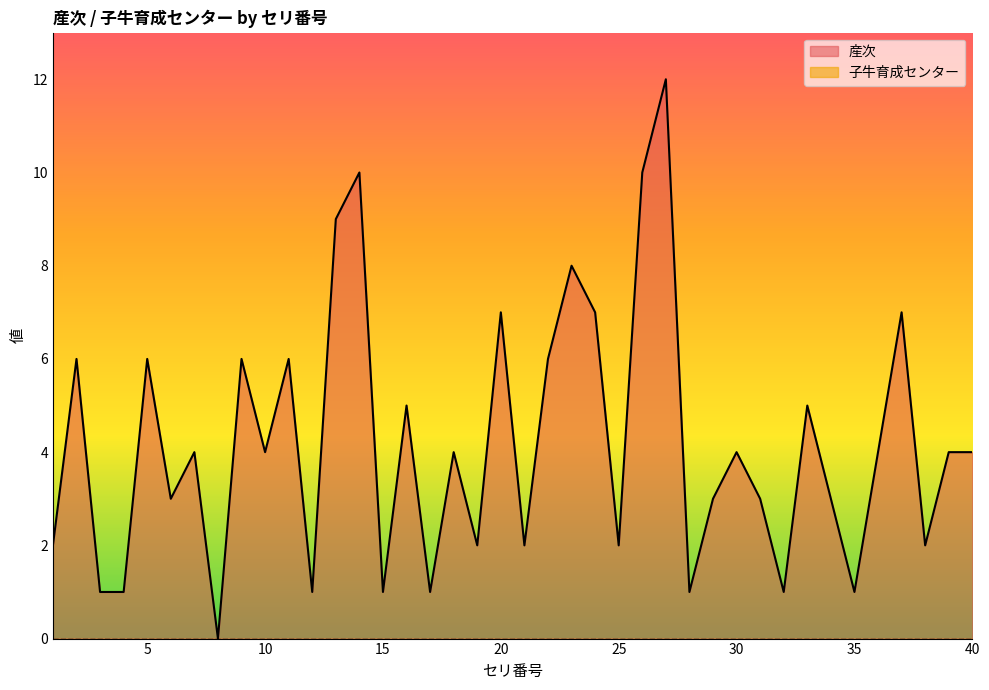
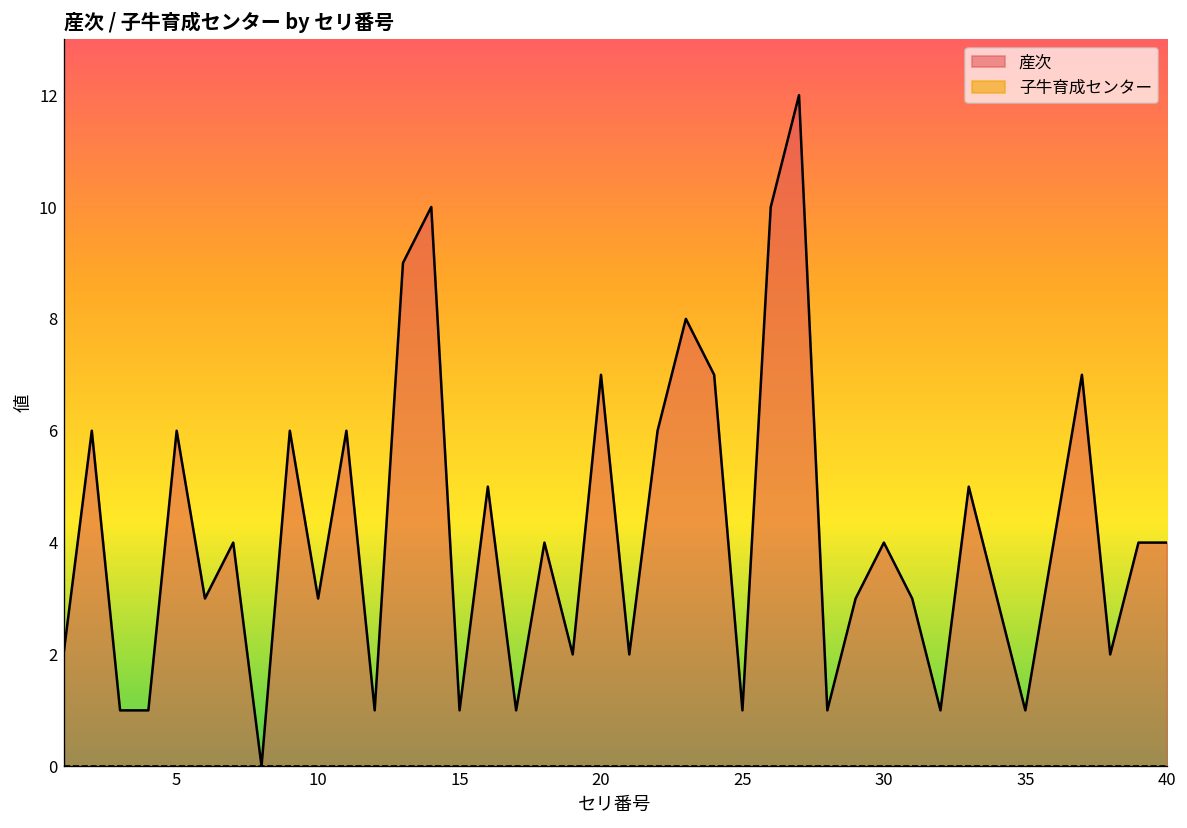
産次, 10: 4 -> 3
産次, 25: 2 -> 1
